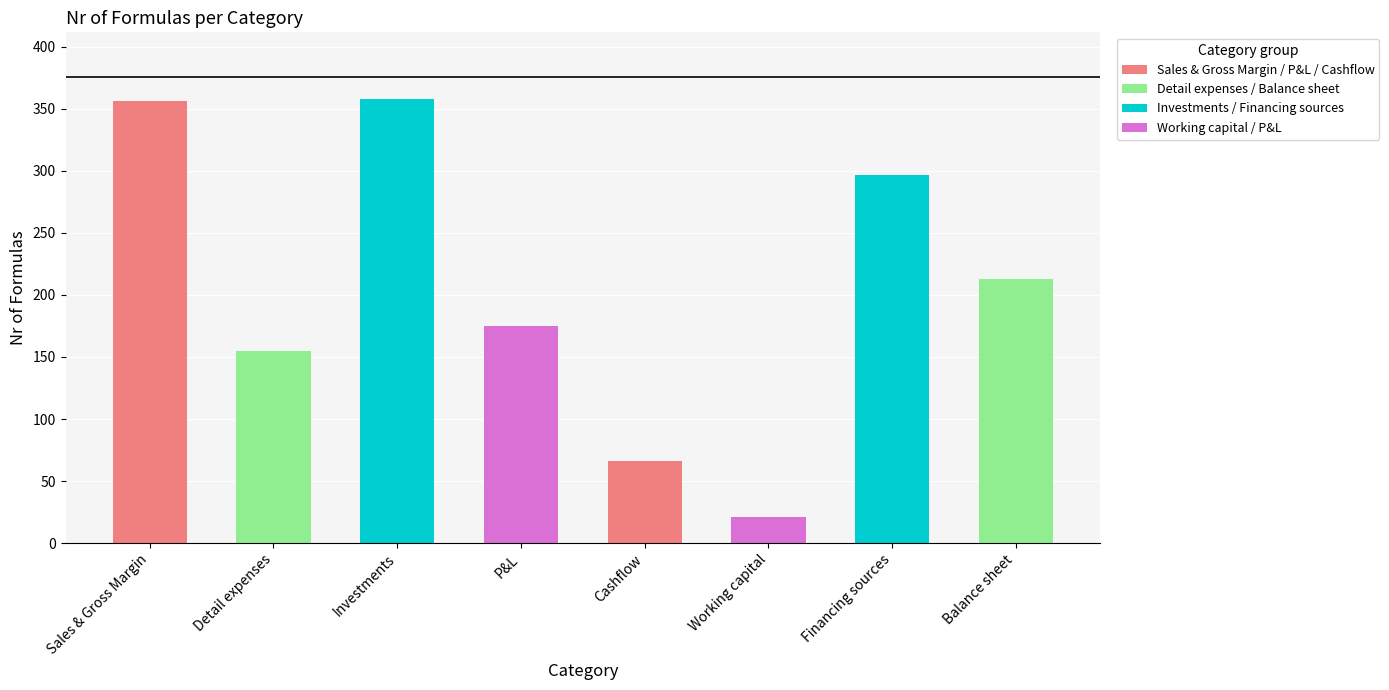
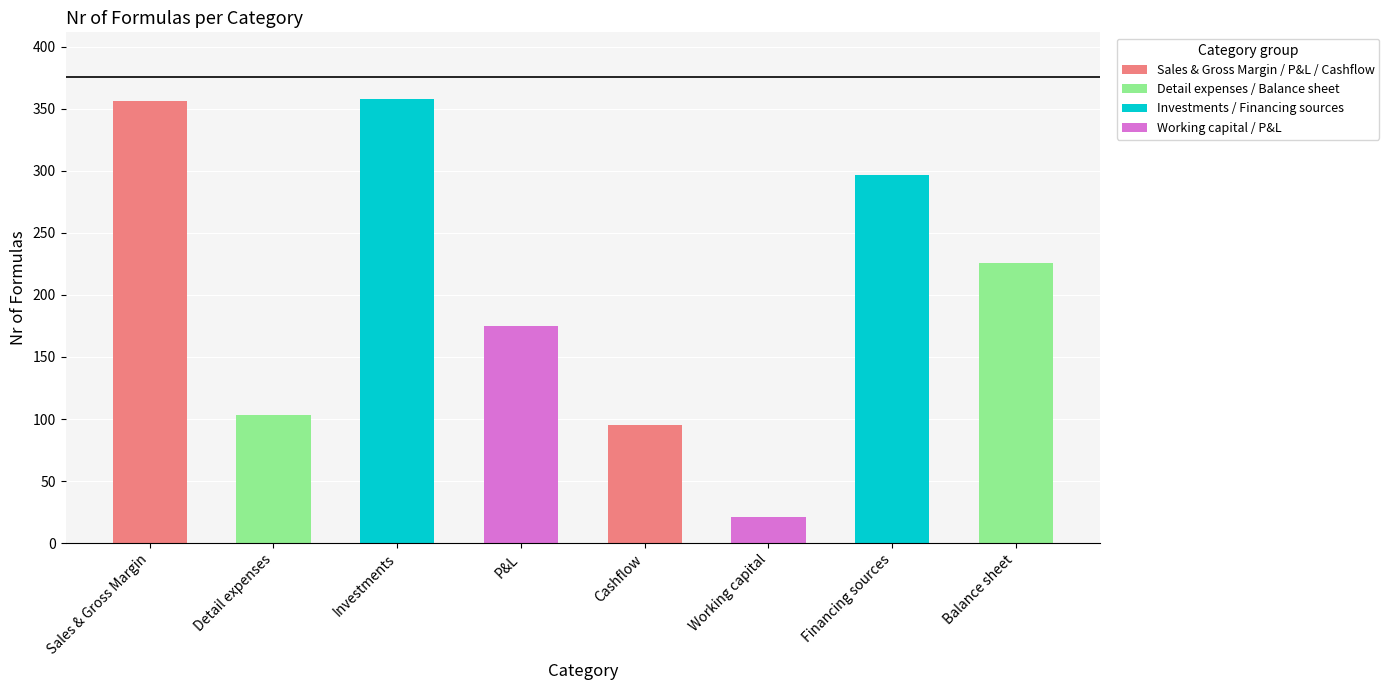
Detail expenses: 155 -> 103
Cashflow: 66 -> 95
Balance sheet: 213 -> 226
